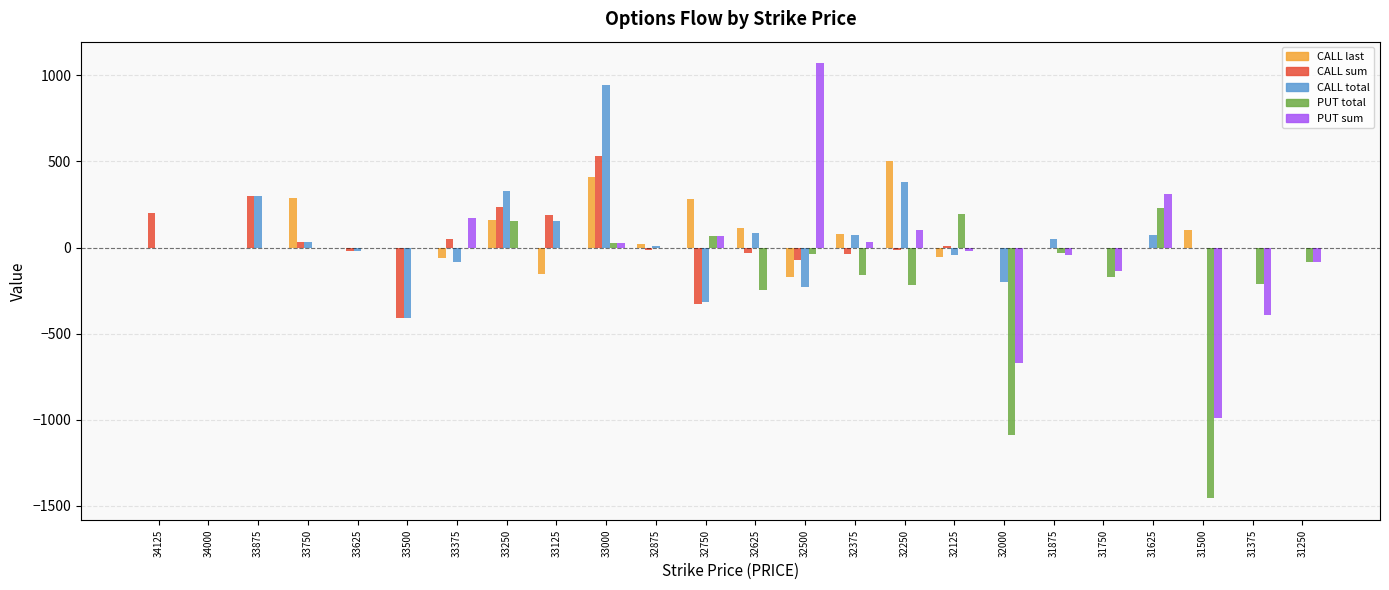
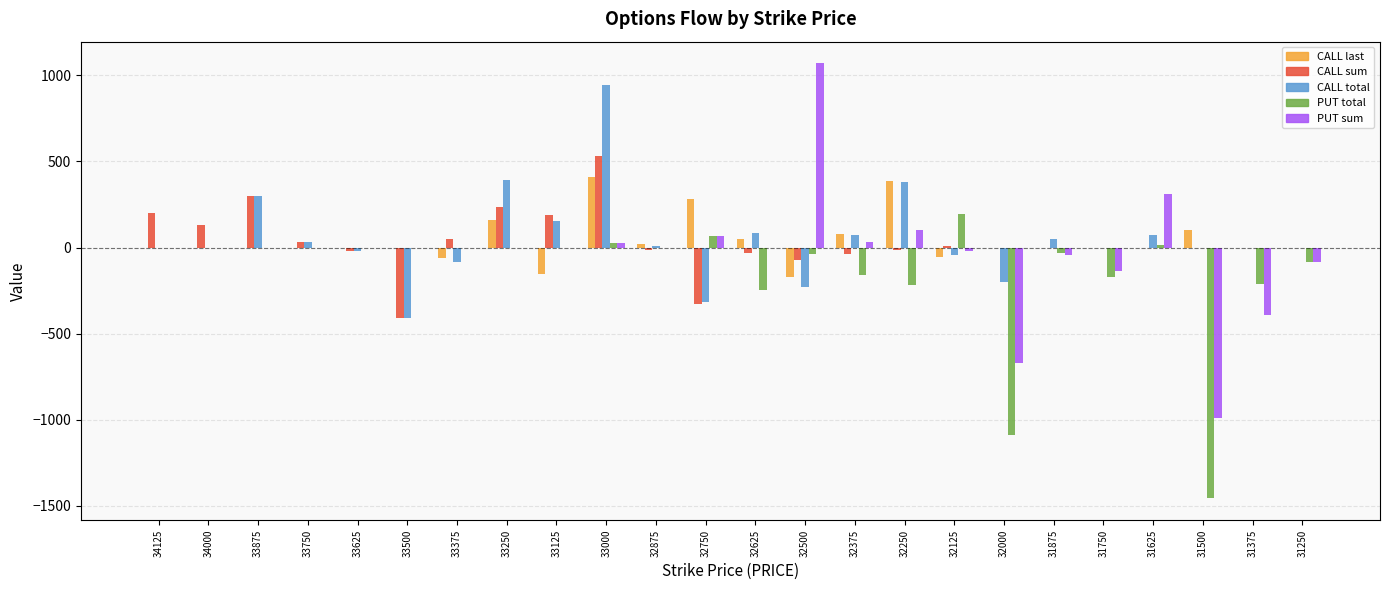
CALL sum, 34000: 0 -> 130
CALL last, 33750: 290 -> 0
PUT sum, 33375: 170 -> 0
CALL total, 33250: 330 -> 390
PUT total, 33250: 160 -> 0
CALL last, 32625: 110 -> 50
CALL last, 32250: 500 -> 390
PUT total, 31625: 230 -> 10
